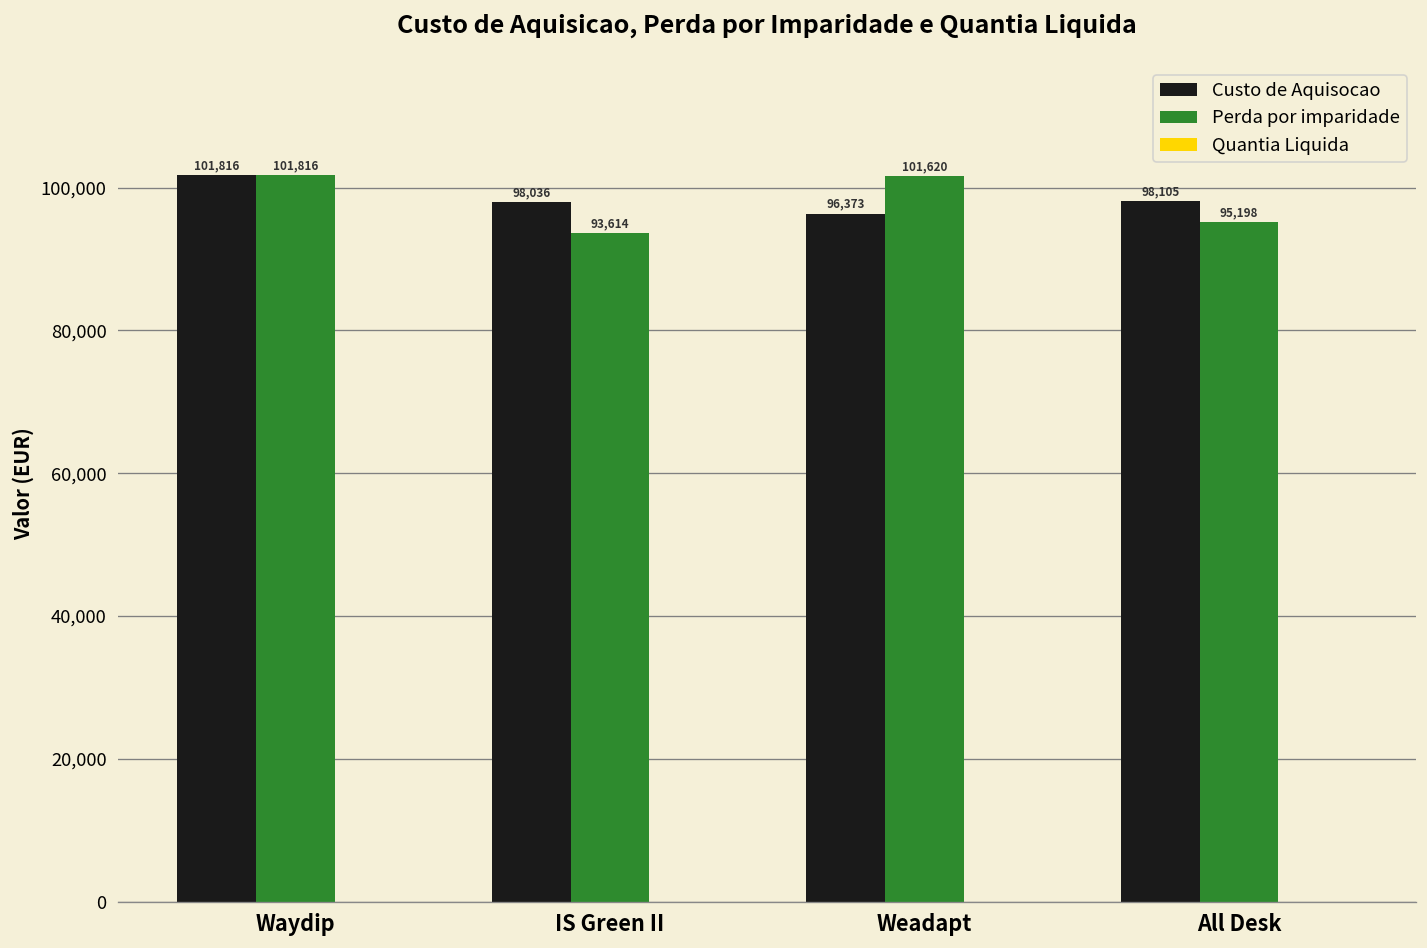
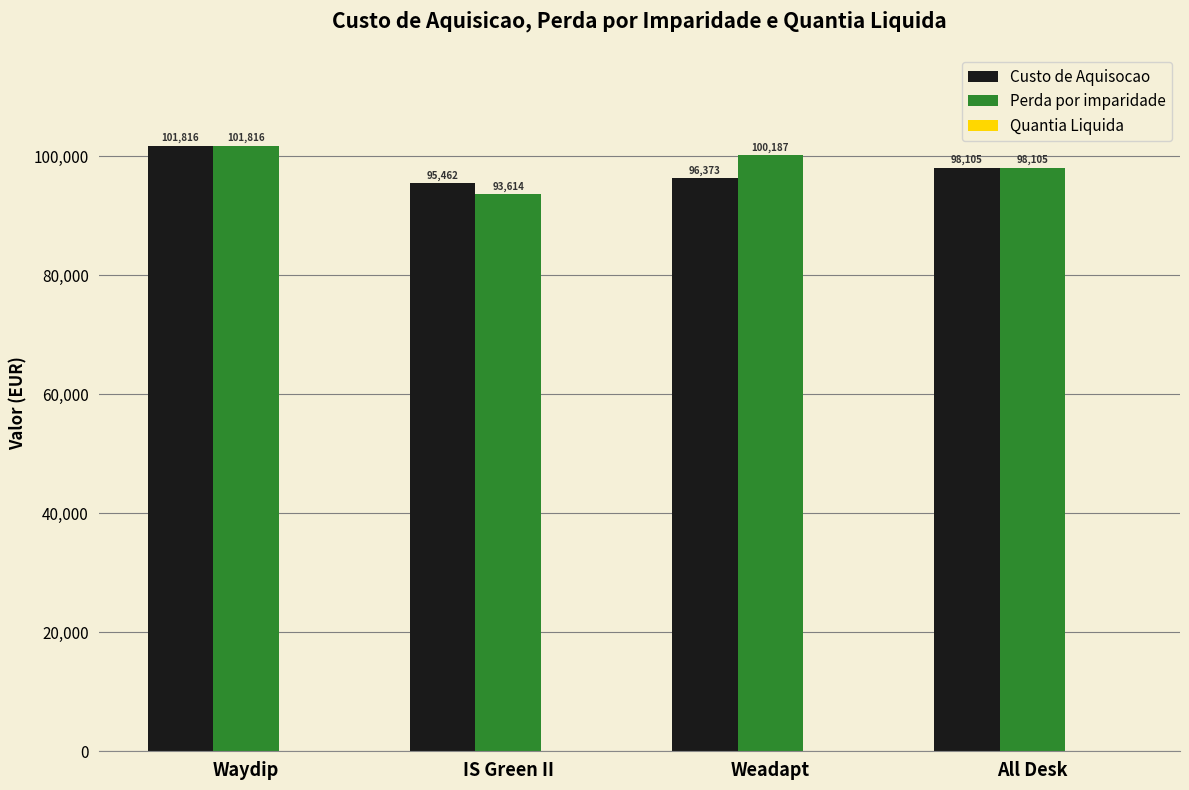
Custo de Aquisocao, IS Green II: 98,036 -> 95,462
Perda por imparidade, Weadapt: 101,620 -> 100,187
Perda por imparidade, All Desk: 95,198 -> 98,105
